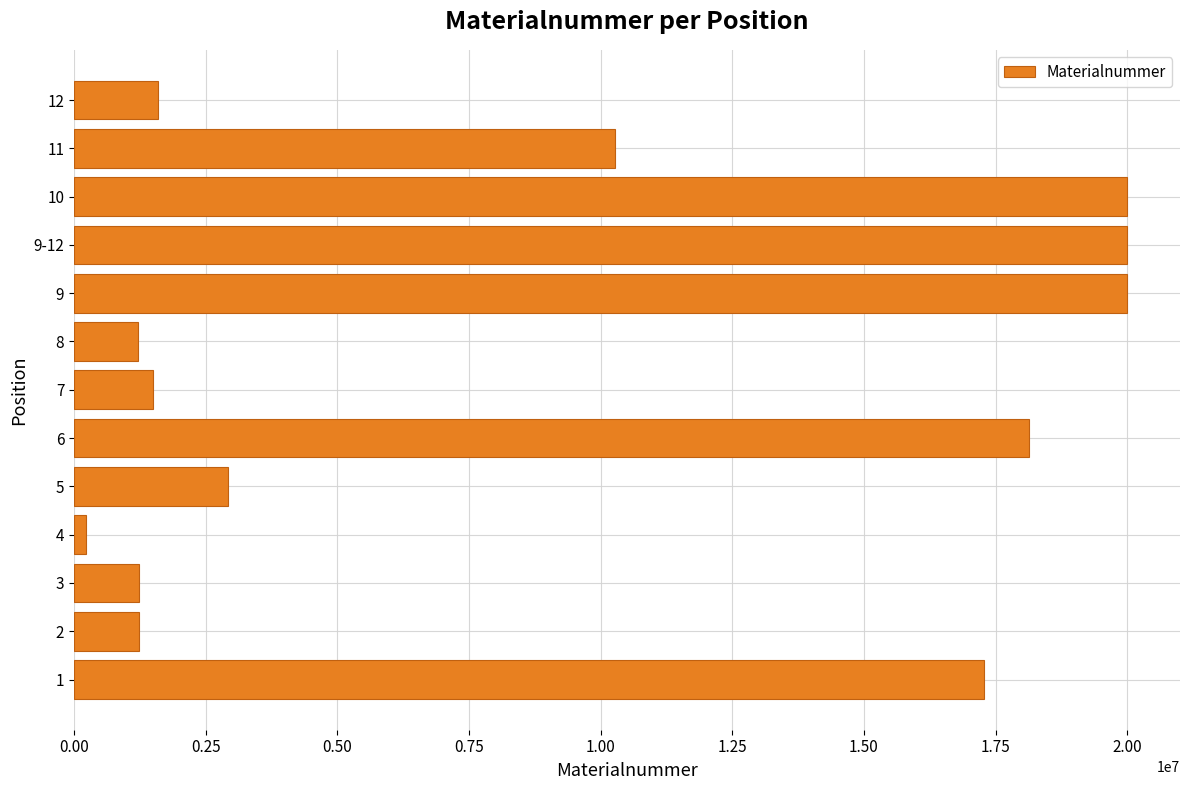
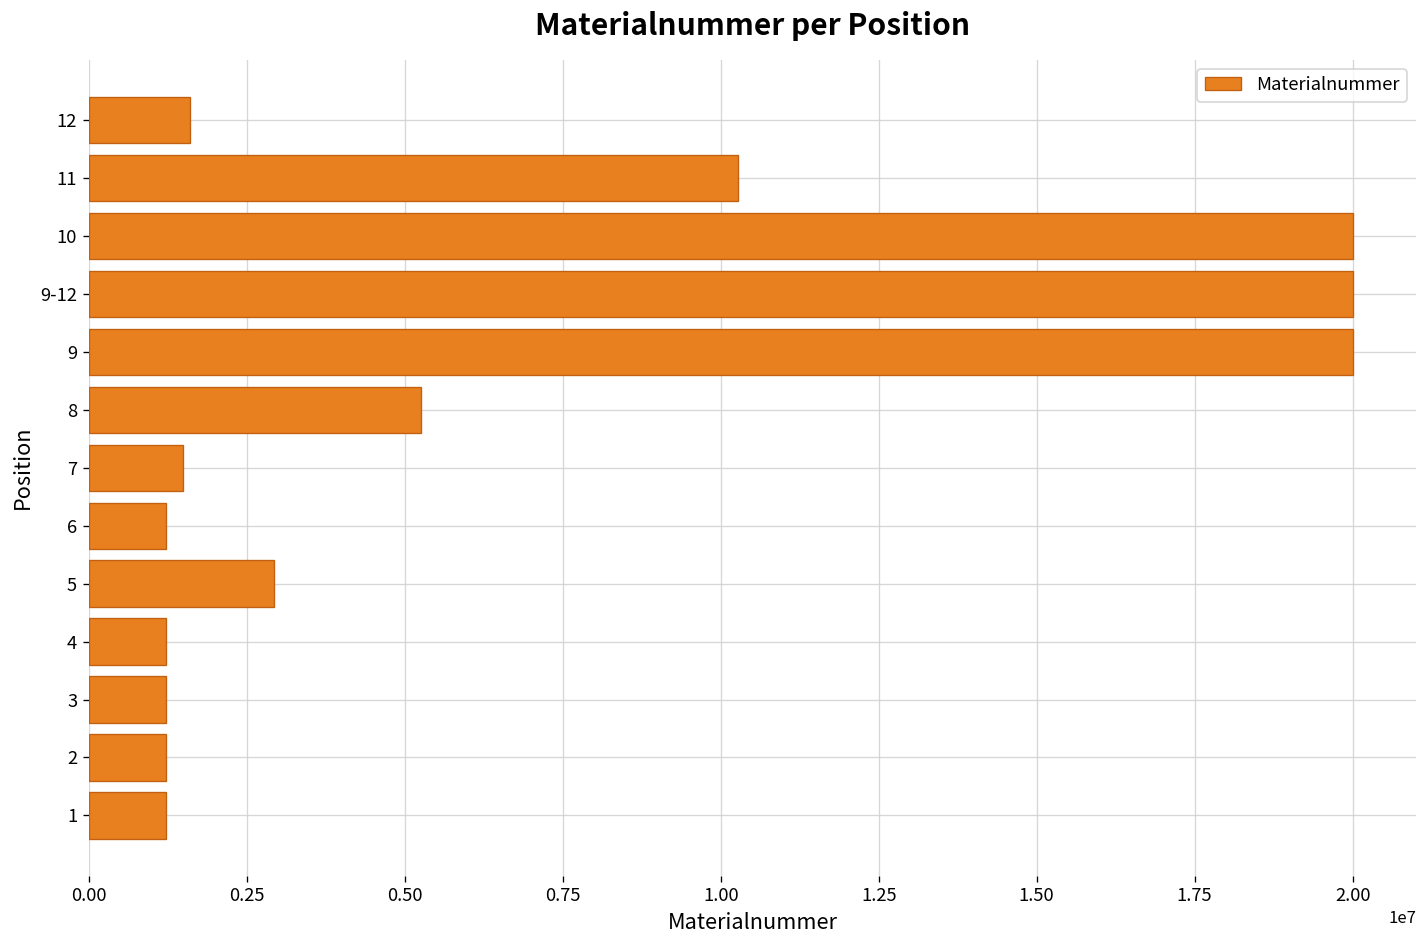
8: 1200000 -> 5300000
6: 18100000 -> 1200000
4: 200000 -> 1200000
1: 17300000 -> 1200000
